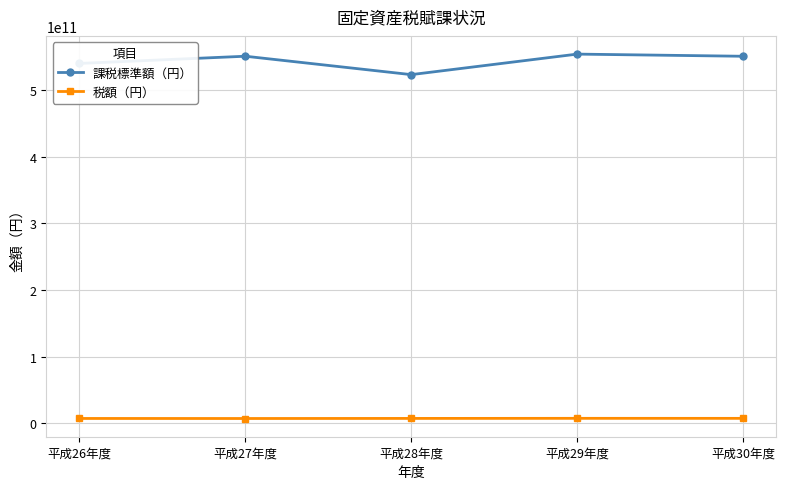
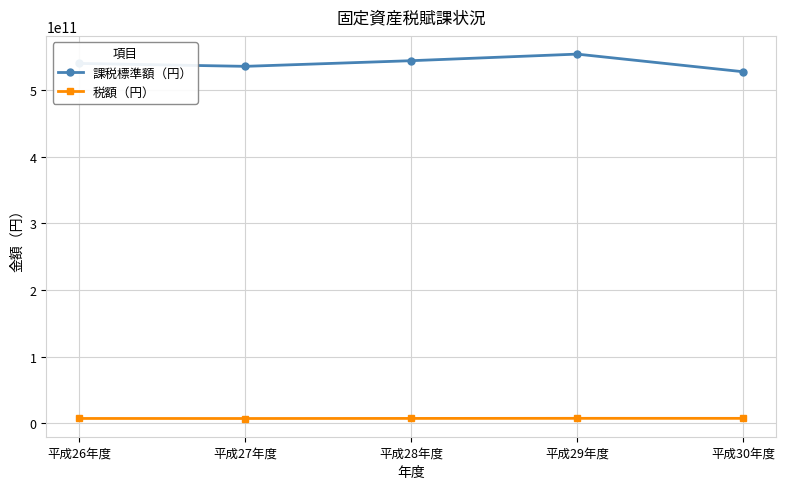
課税標準額（円）, 平成27年度: 550000000000 -> 540000000000
課税標準額（円）, 平成28年度: 520000000000 -> 540000000000
課税標準額（円）, 平成30年度: 550000000000 -> 530000000000
